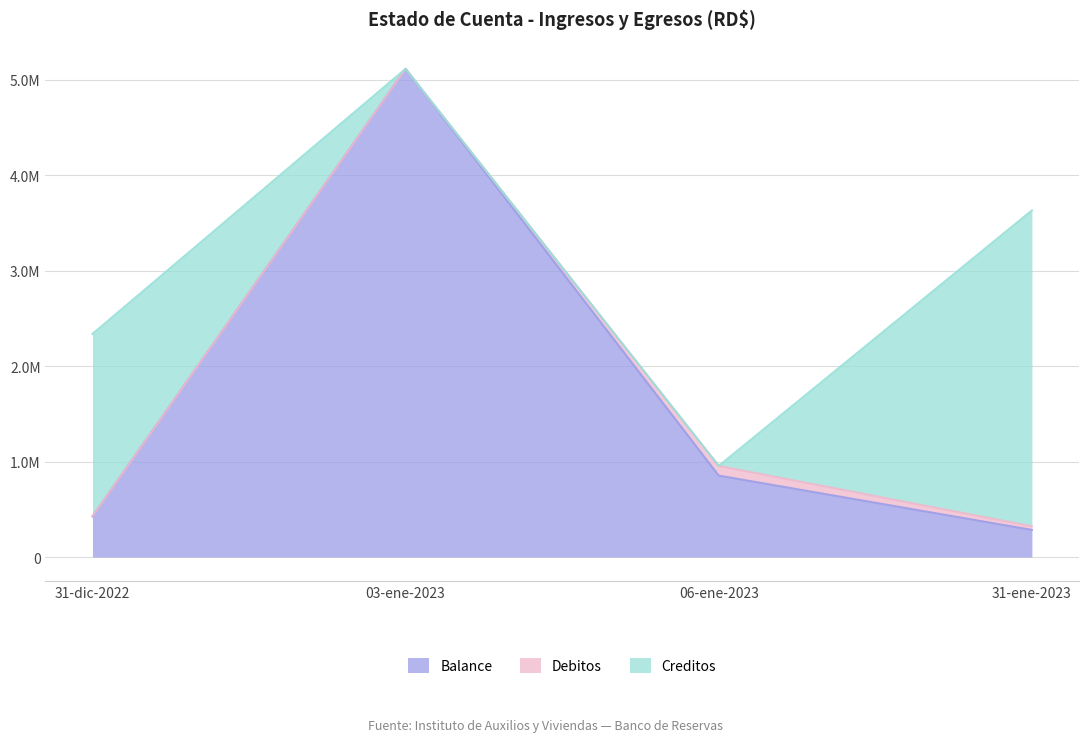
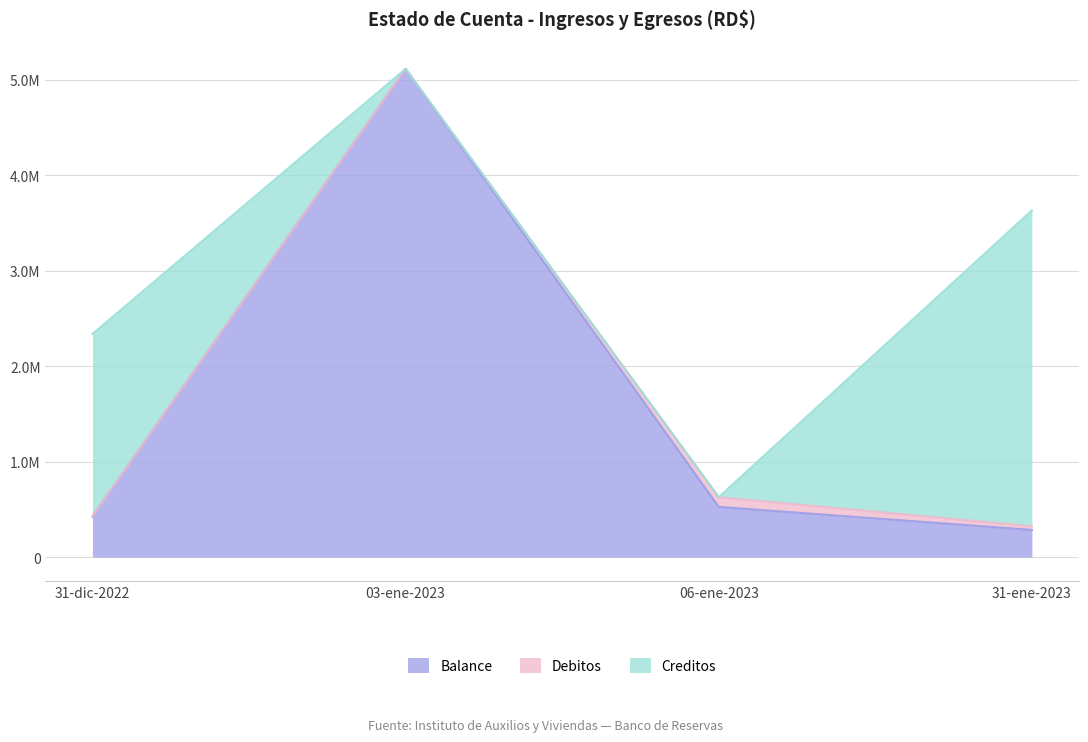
Balance, 06-ene-2023: 900000 -> 500000
